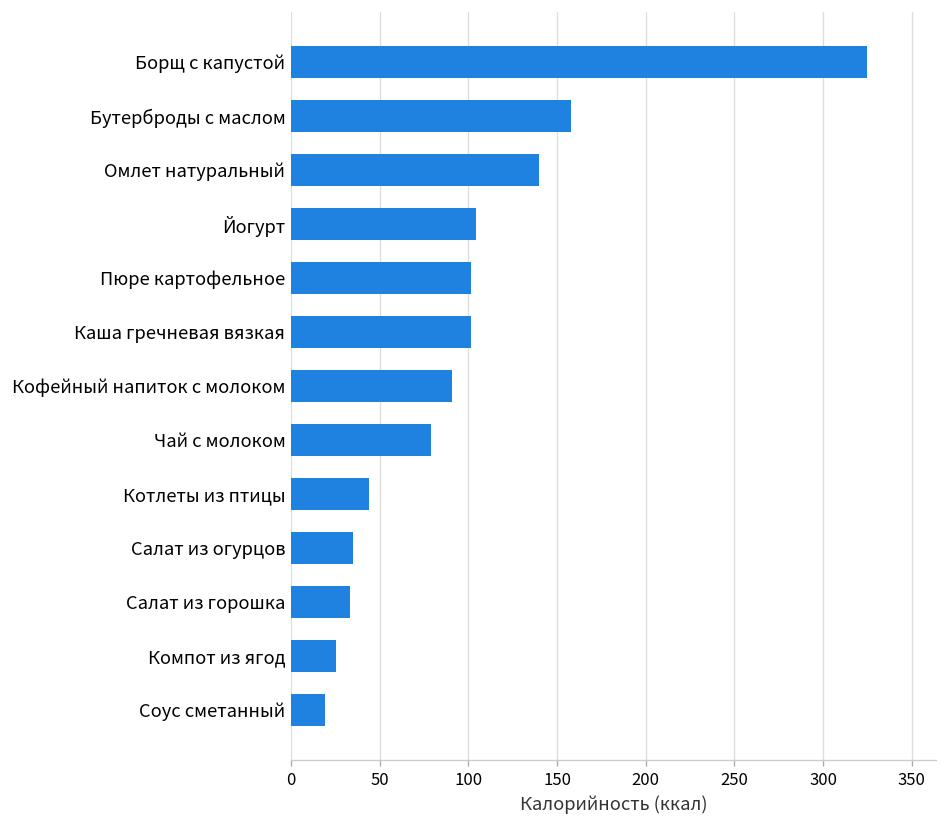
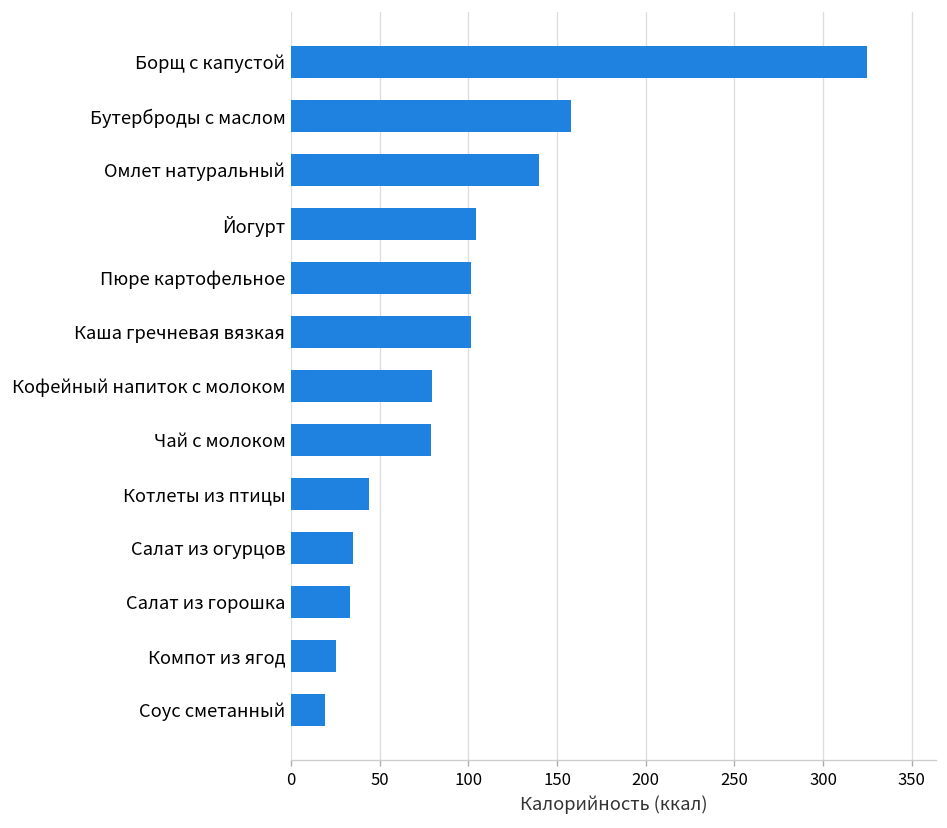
Кофейный напиток с молоком: 91 -> 80
